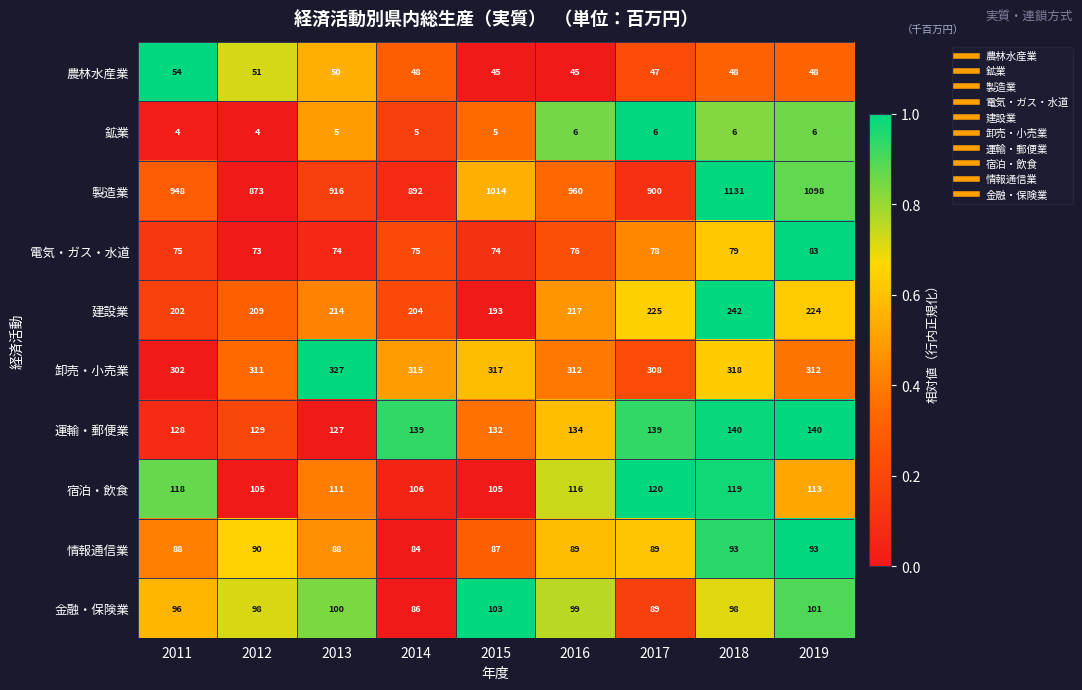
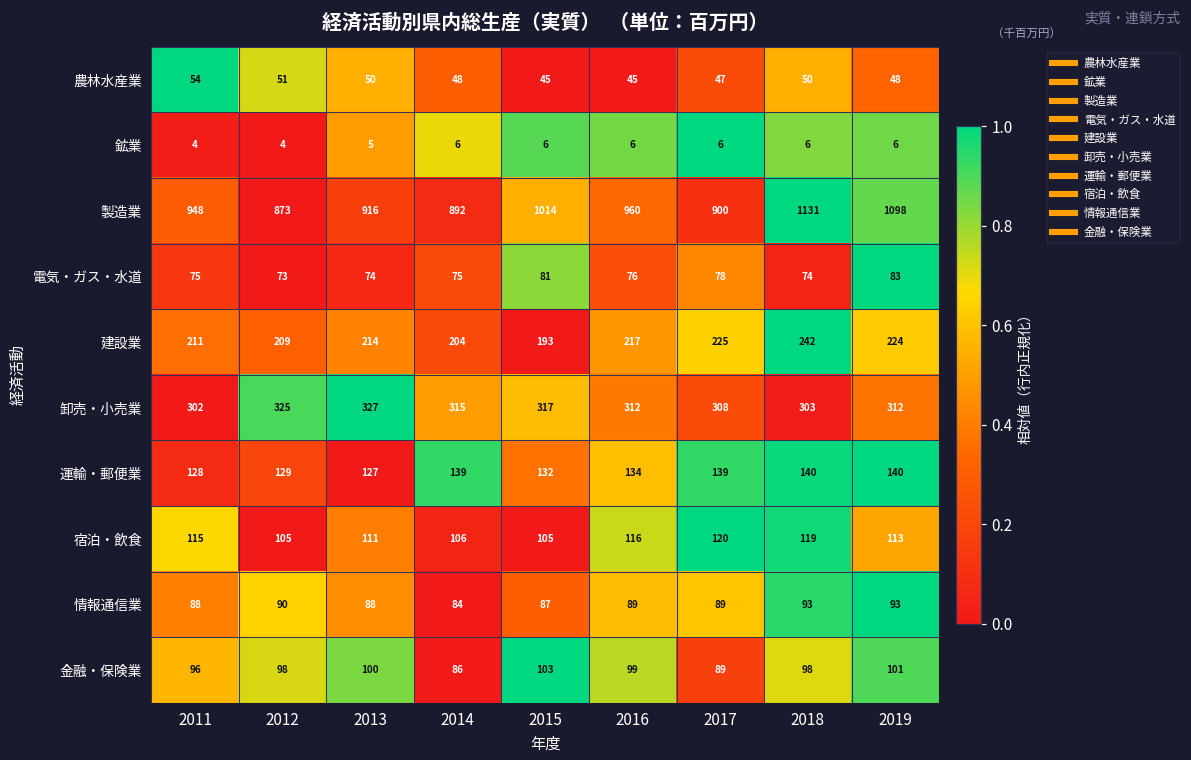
農林水産業, 2018: 48 -> 50
鉱業, 2014: 5 -> 6
鉱業, 2015: 5 -> 6
電気・ガス・水道, 2015: 74 -> 81
電気・ガス・水道, 2018: 79 -> 74
建設業, 2011: 202 -> 211
卸売・小売業, 2012: 311 -> 325
卸売・小売業, 2018: 318 -> 303
宿泊・飲食, 2011: 118 -> 115
